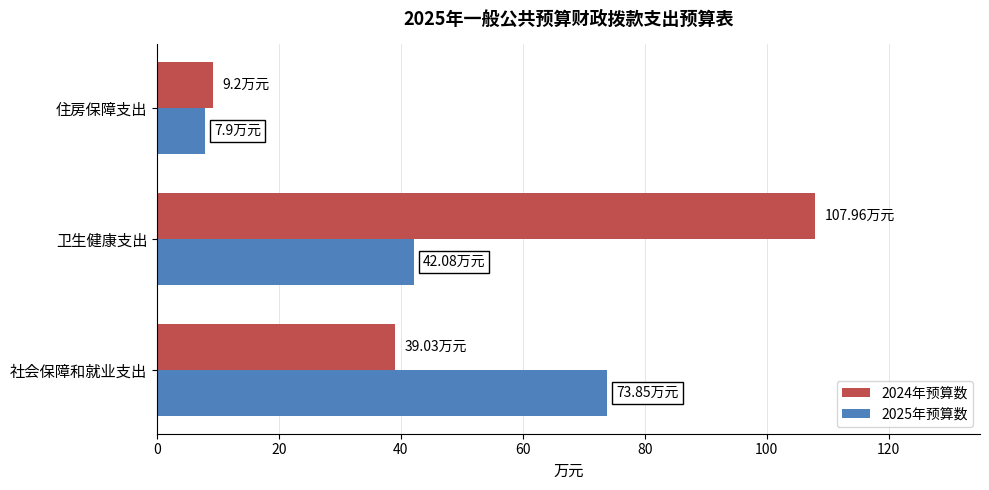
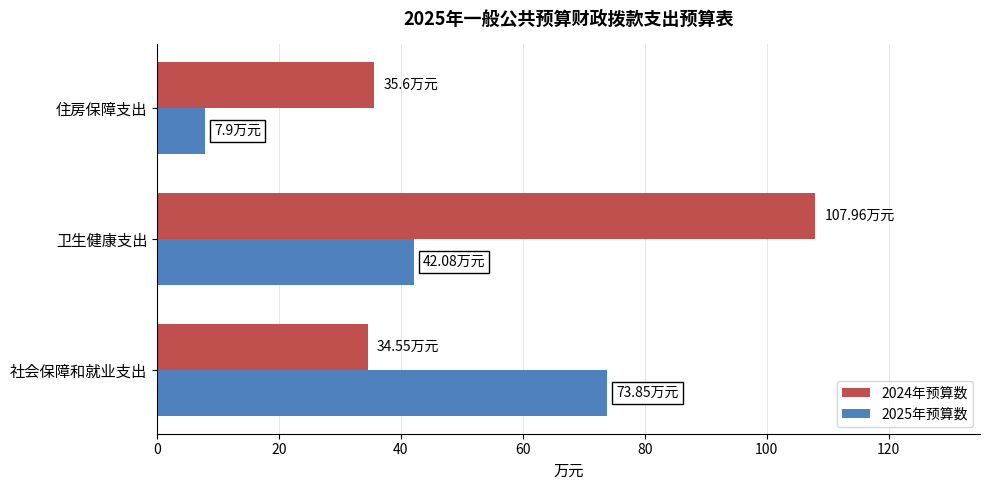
2024年预算数, 住房保障支出: 9.2 -> 35.6
2024年预算数, 社会保障和就业支出: 39.03 -> 34.55
